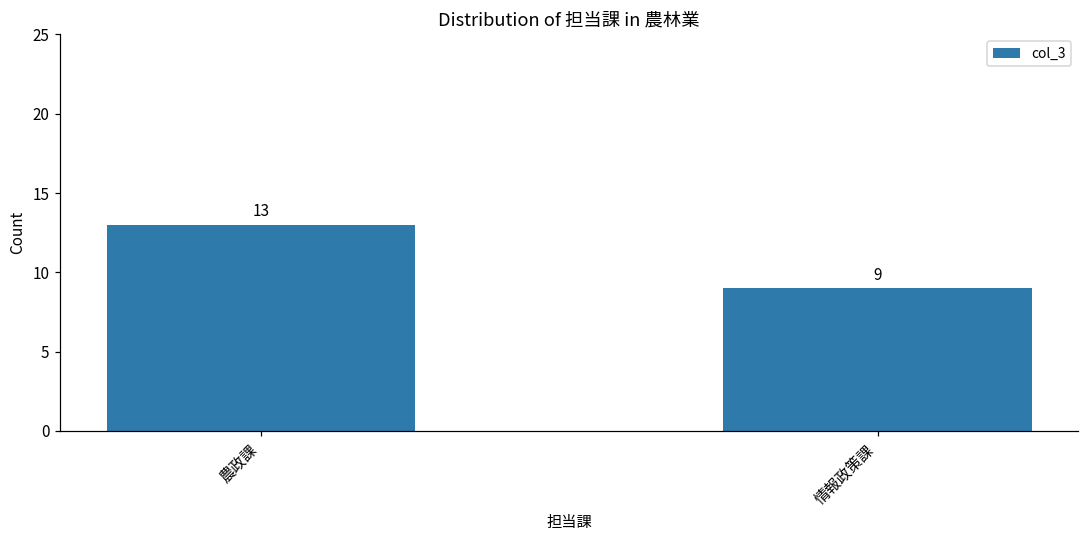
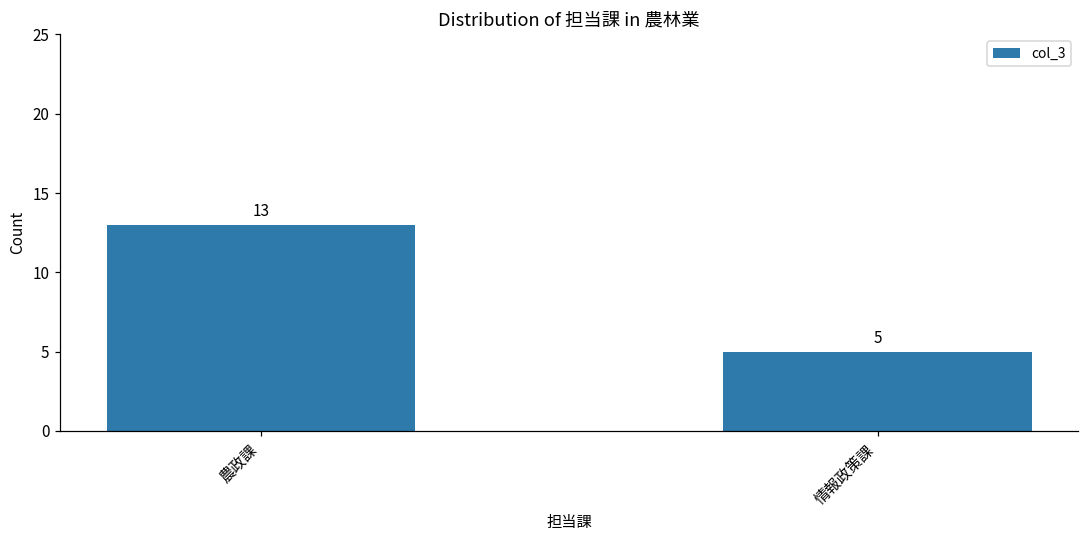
情報政策課: 9 -> 5
